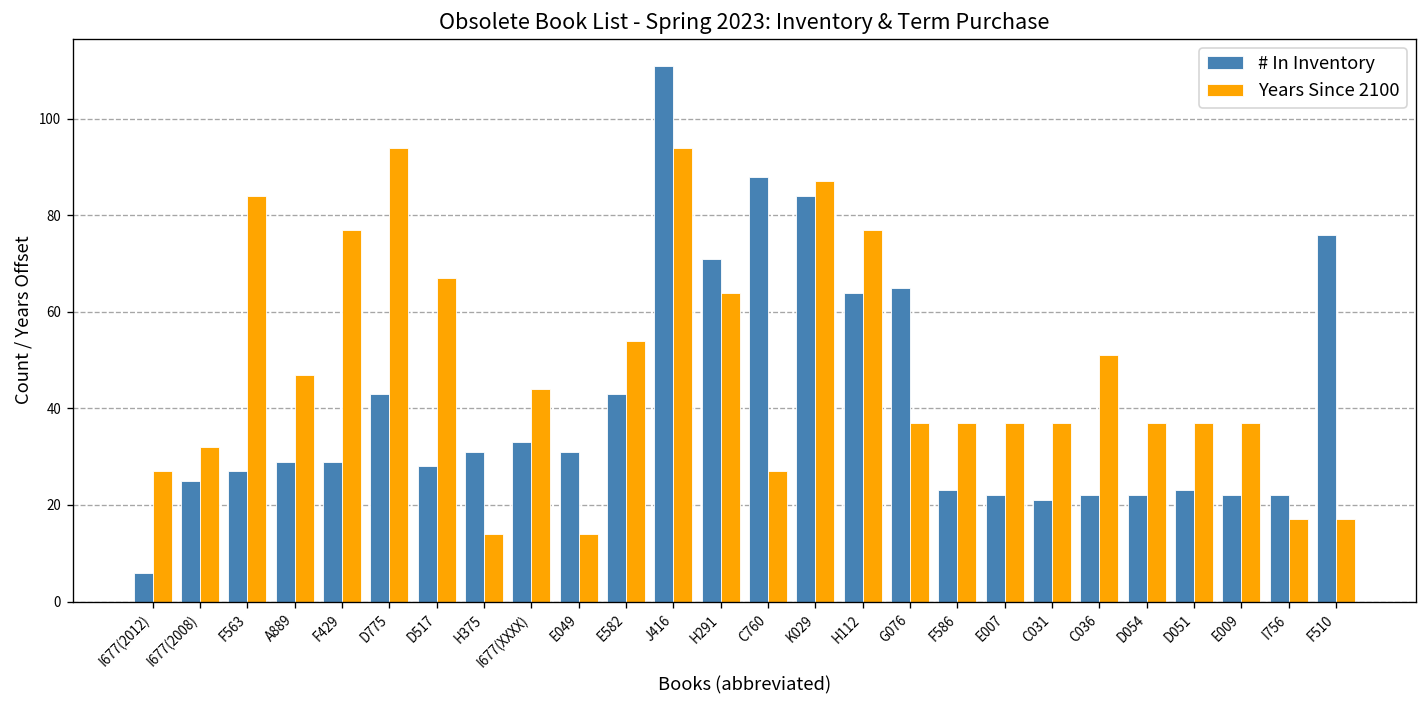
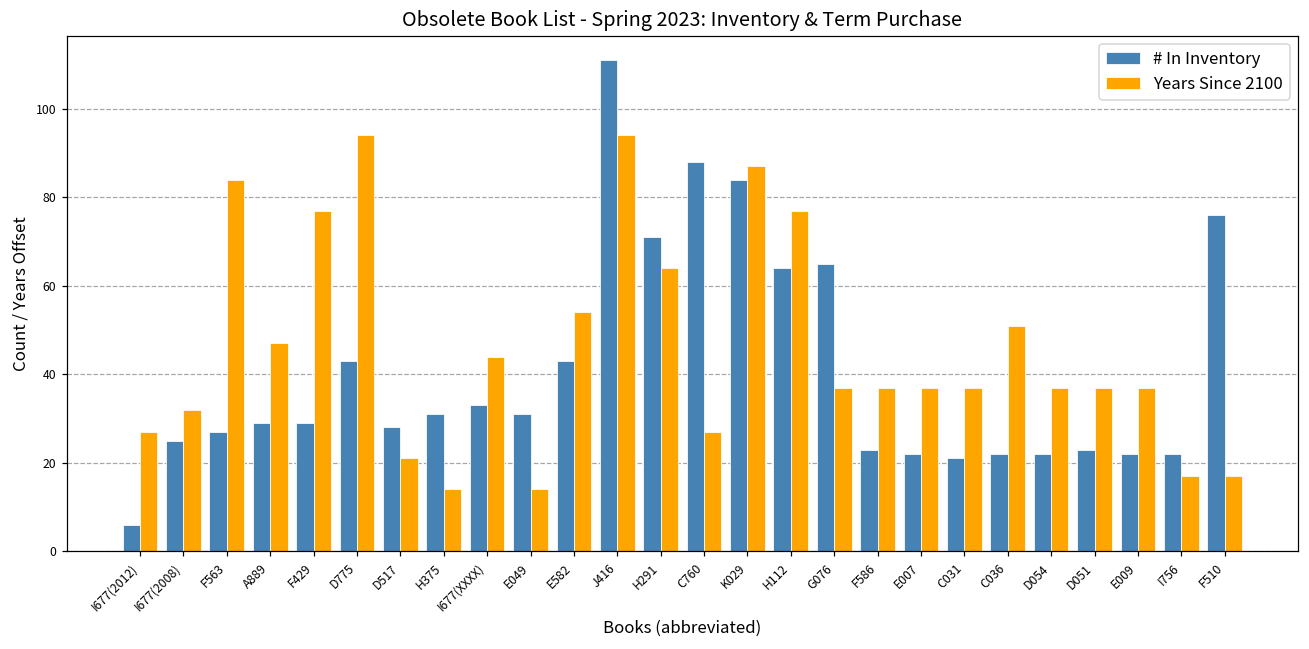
Years Since 2100, D517: 67 -> 21
